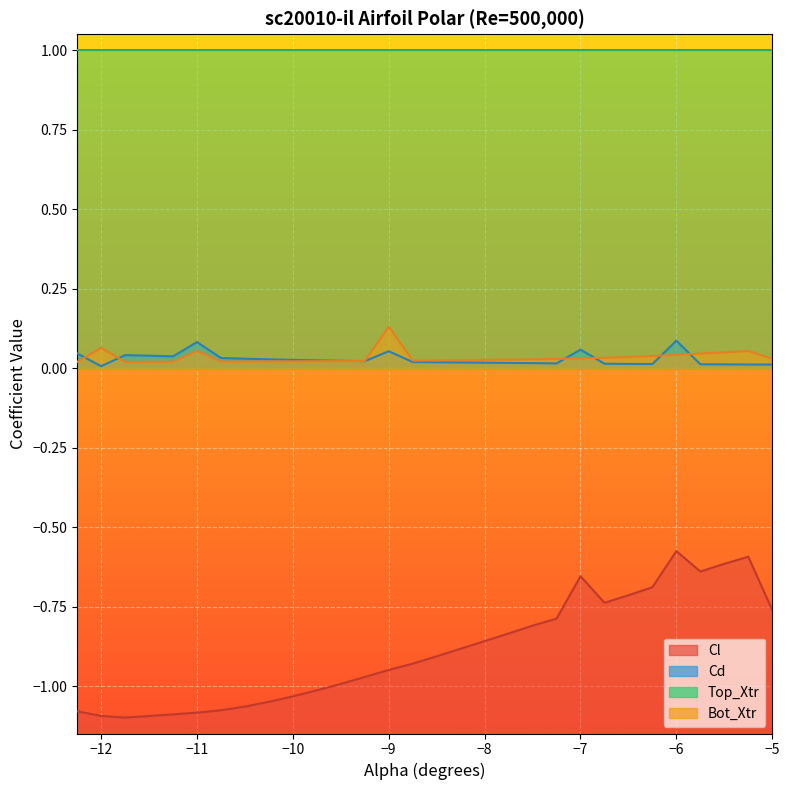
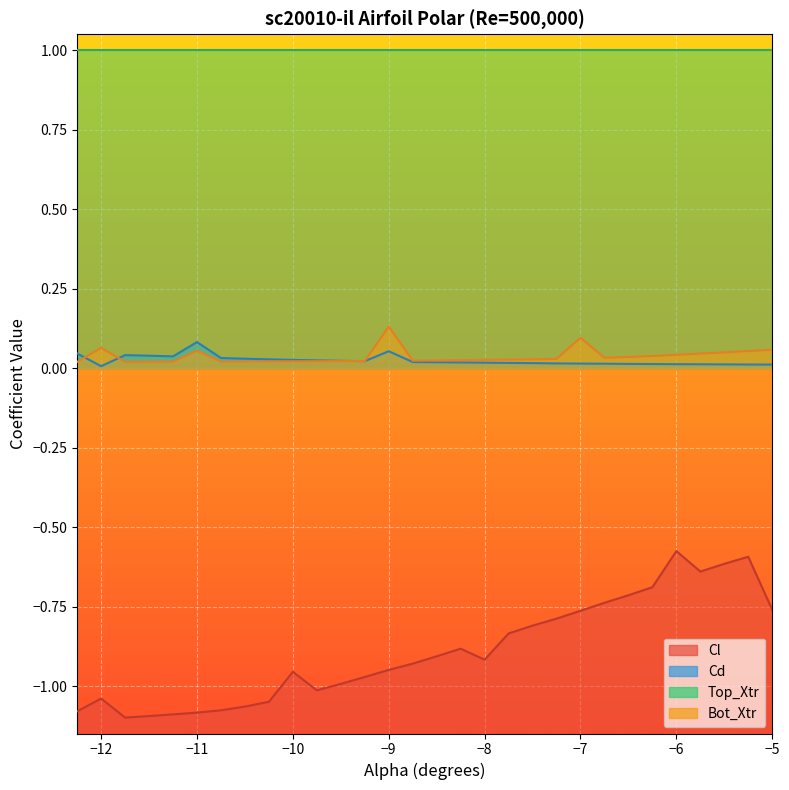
Cl, −12: -1.09 -> -1.04
Cl, −10: -1.03 -> -0.95
Cl, −8: -0.86 -> -0.92
Cl, −7: -0.65 -> -0.76
Cd, −7: 0.06 -> 0.01
Bot_Xtr, −7: 0.03 -> 0.10
Cd, −6: 0.09 -> 0.01
Bot_Xtr, −5: 0.03 -> 0.06
